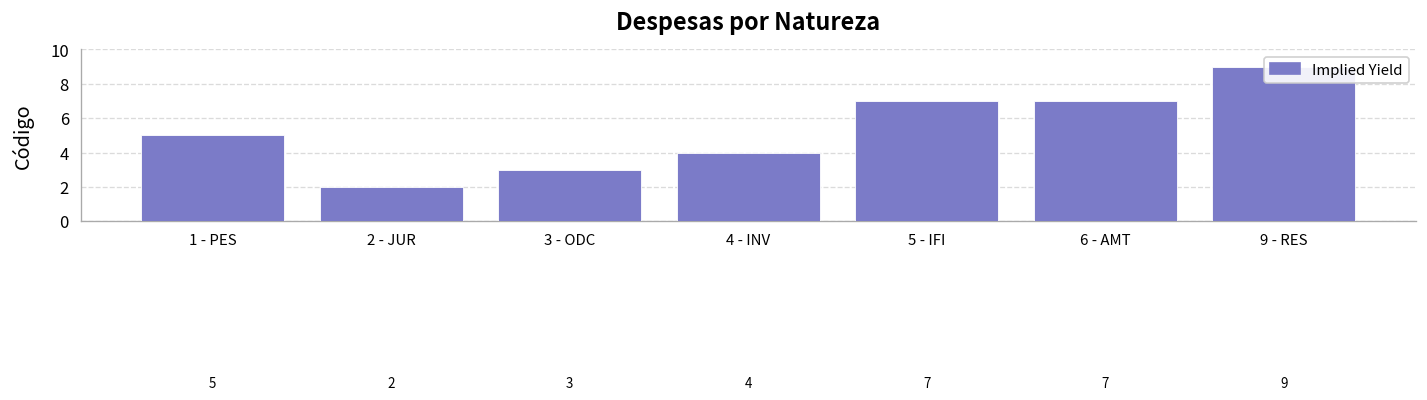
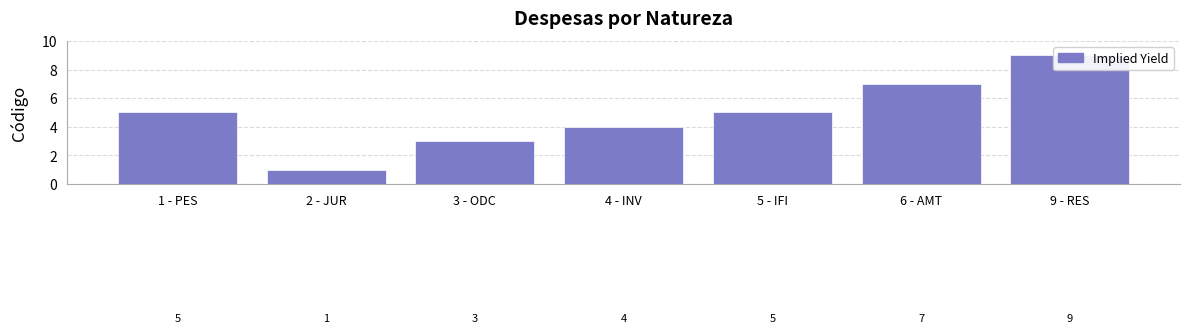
2 - JUR: 2 -> 1
5 - IFI: 7 -> 5
